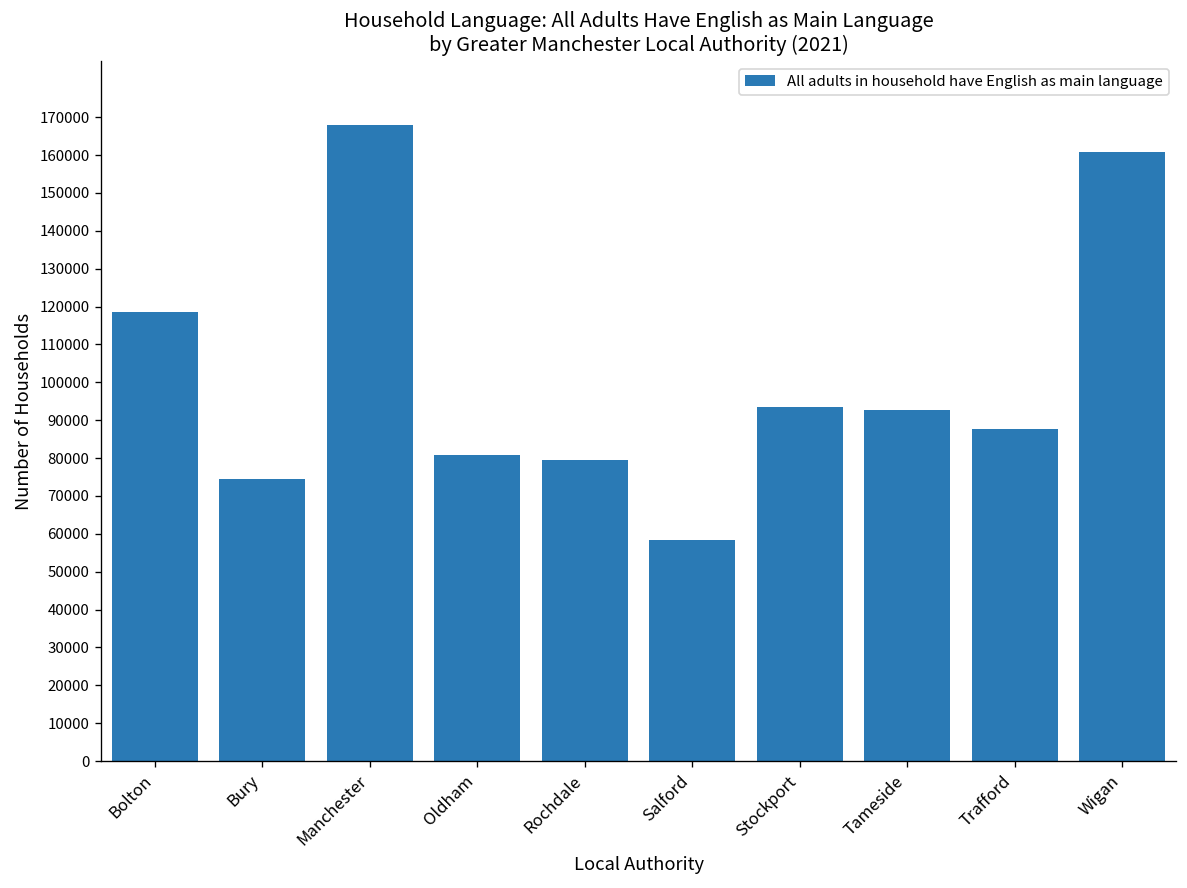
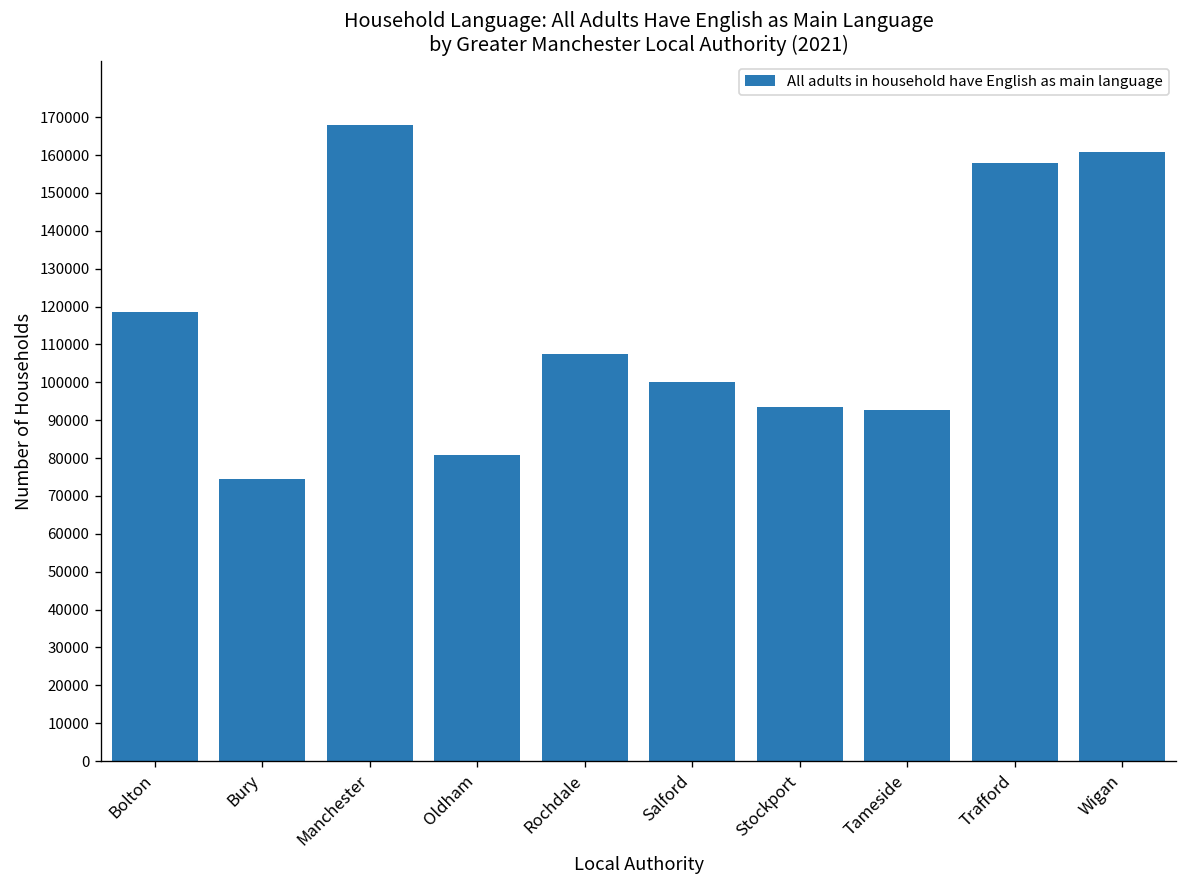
Rochdale: 80000 -> 107000
Salford: 58000 -> 100000
Trafford: 88000 -> 158000
